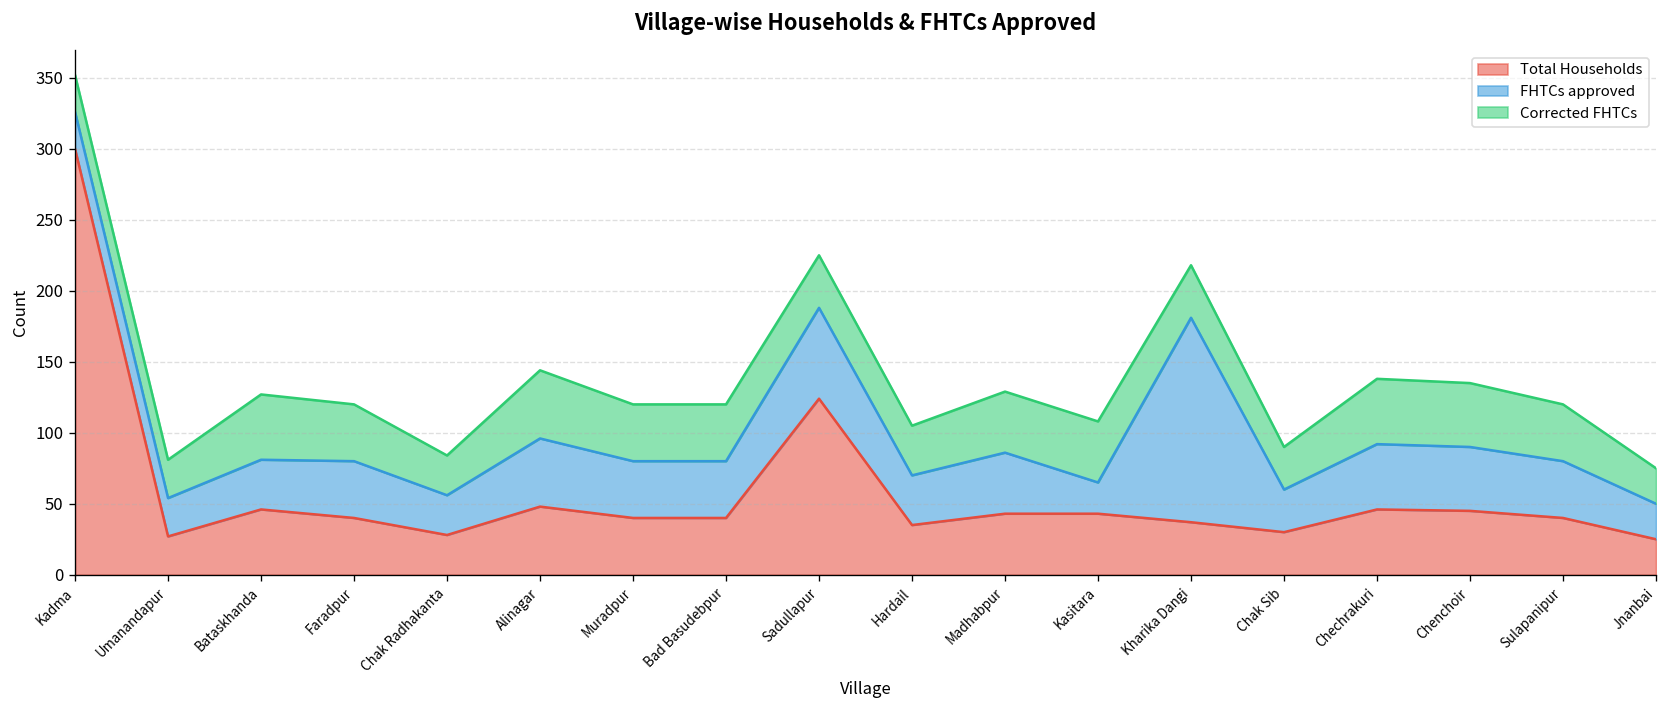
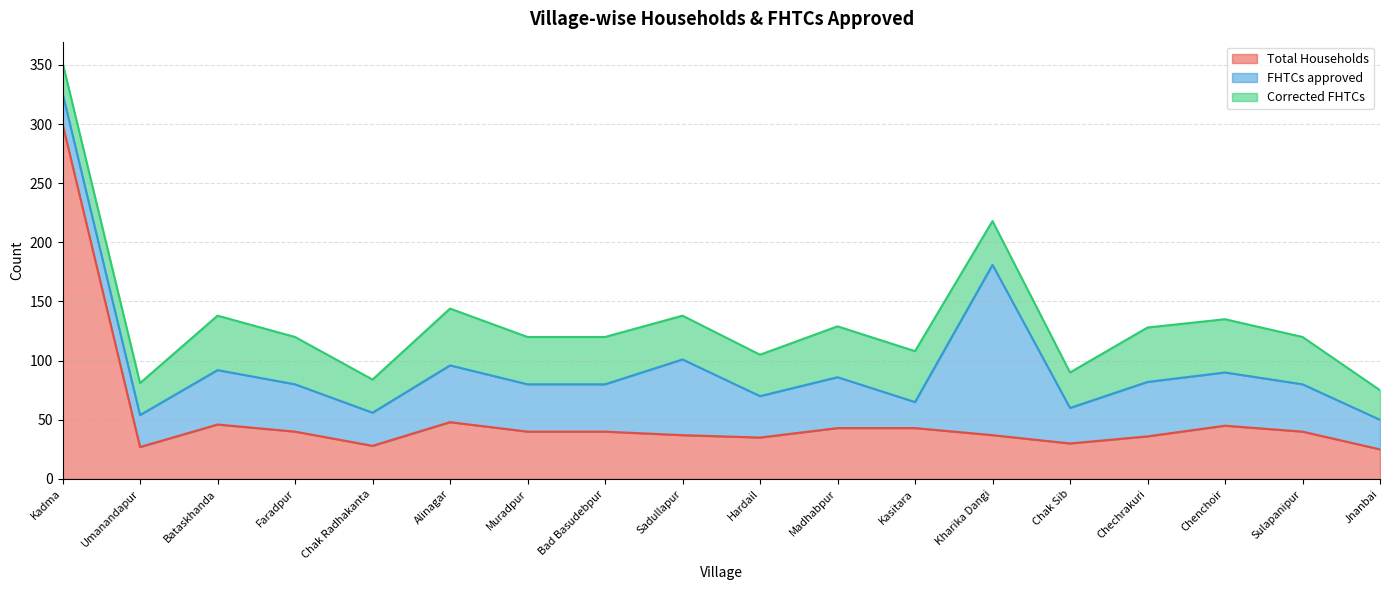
FHTCs approved, Bataskhanda: 35 -> 46
Total Households, Sadullapur: 124 -> 37
Total Households, Chechrakuri: 46 -> 36
